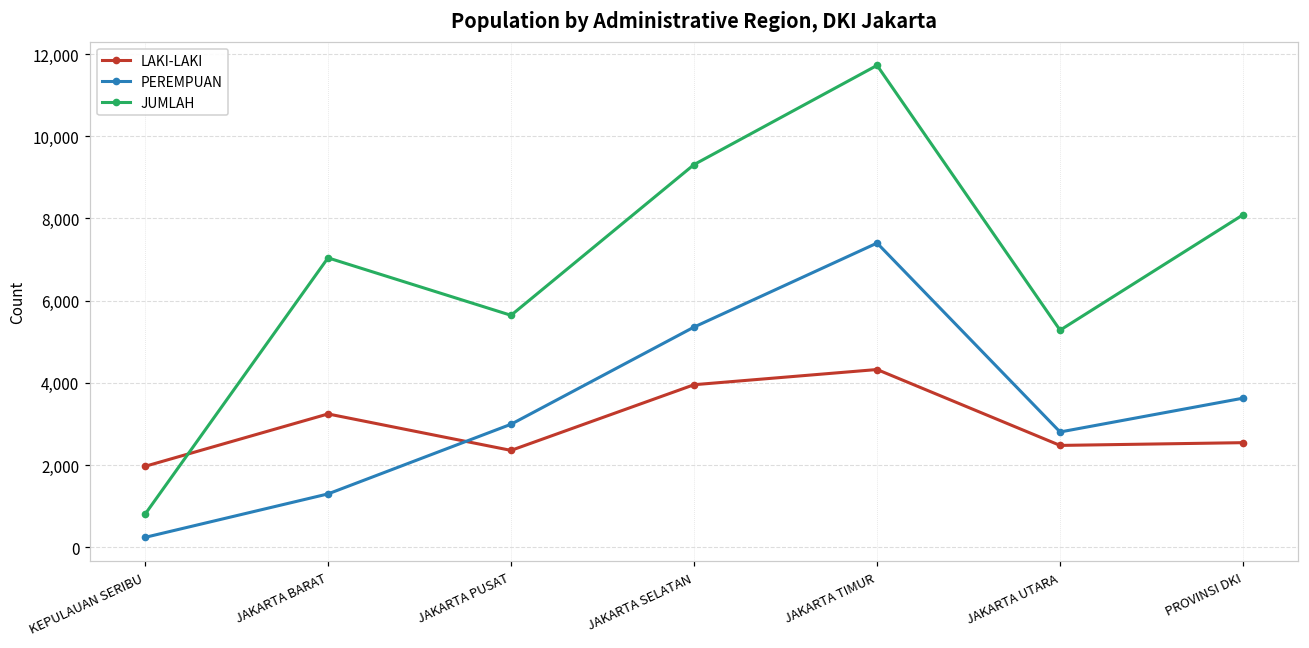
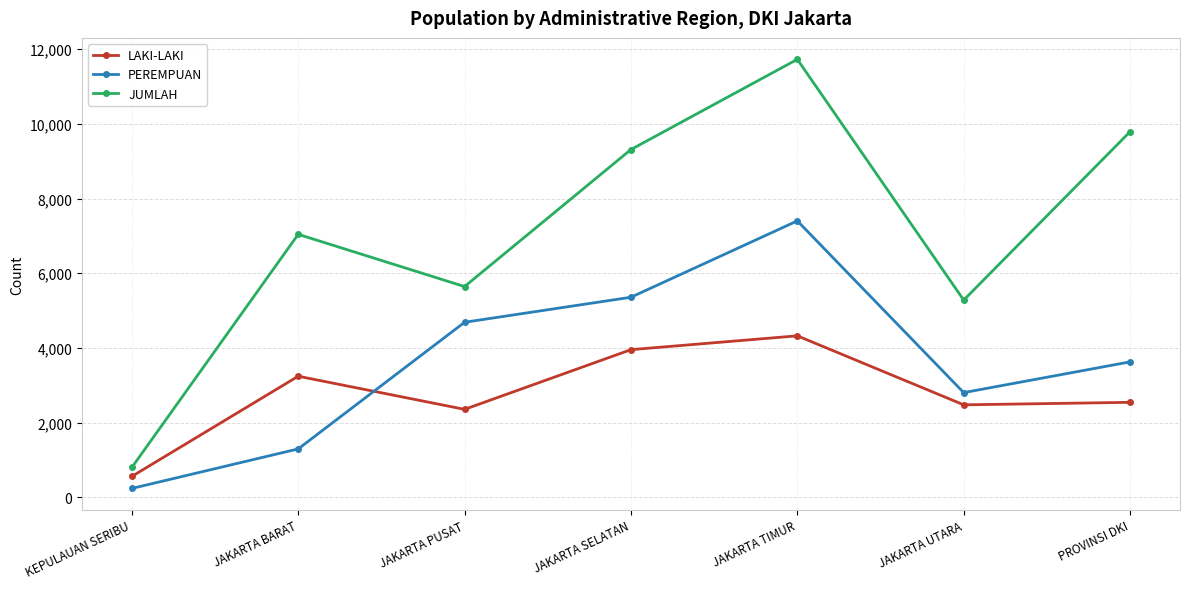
LAKI-LAKI, KEPULAUAN SERIBU: 2,000 -> 600
PEREMPUAN, JAKARTA PUSAT: 3,000 -> 4,700
JUMLAH, PROVINSI DKI: 8,100 -> 9,800
